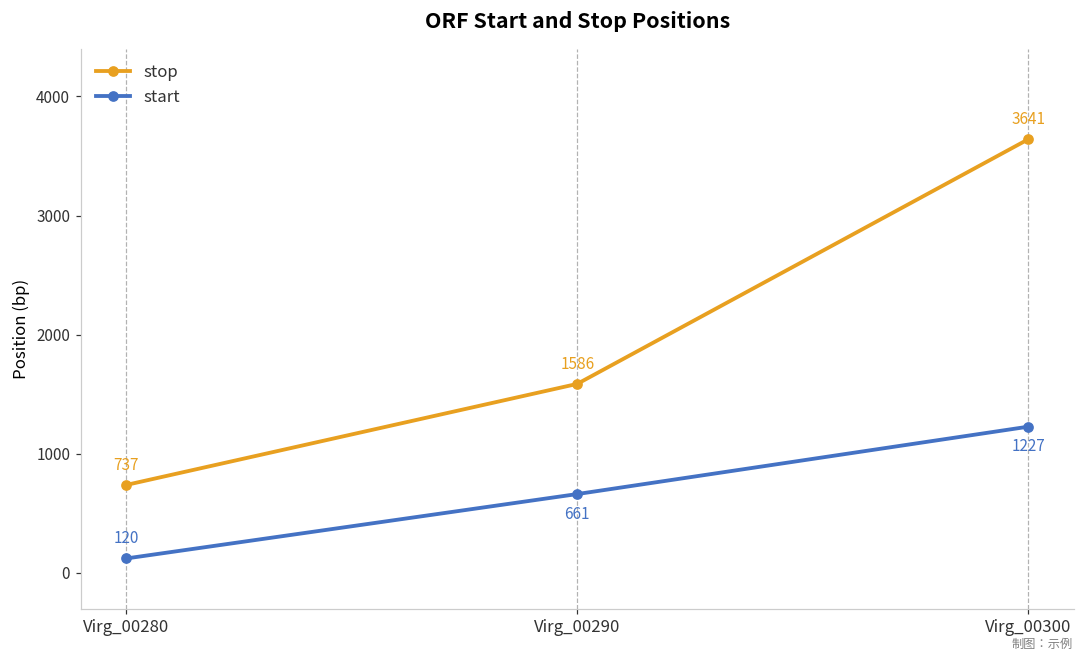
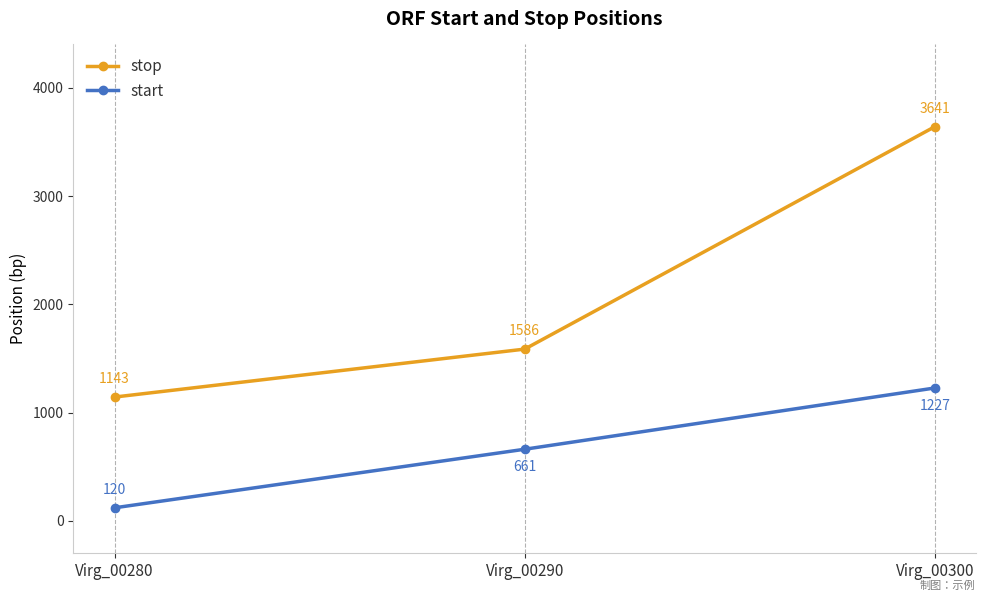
stop, Virg_00280: 737 -> 1143
